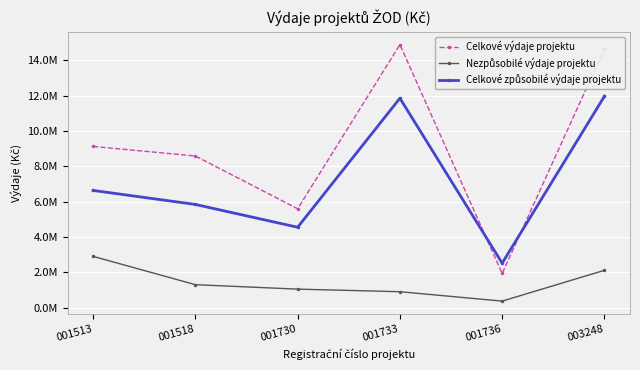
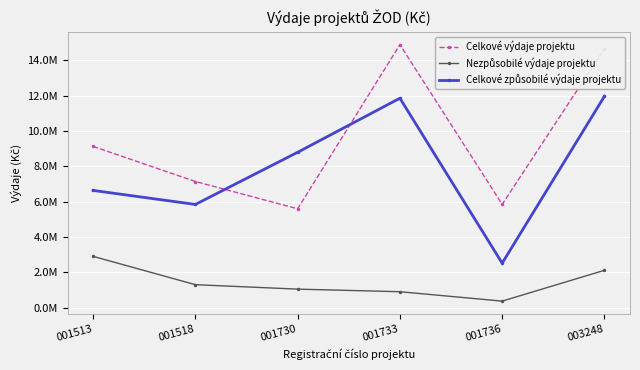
Celkové výdaje projektu, 001518: 8600000 -> 7100000
Celkové způsobilé výdaje projektu, 001730: 4500000 -> 8800000
Celkové výdaje projektu, 001736: 1900000 -> 5800000
